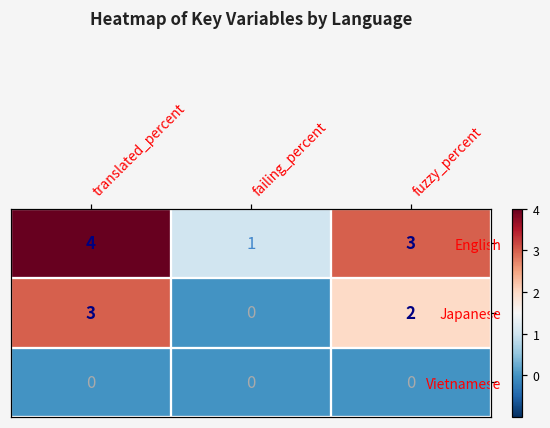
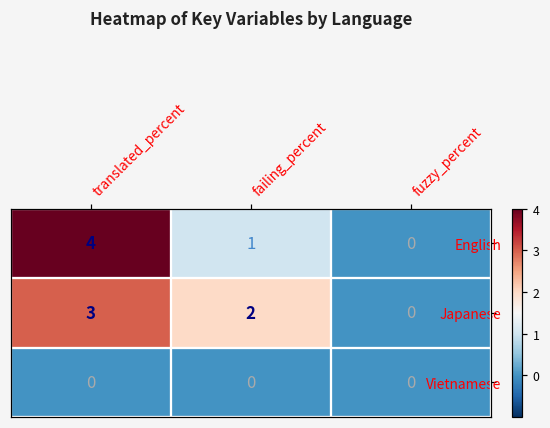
English, fuzzy_percent: 3 -> 0
Japanese, failing_percent: 0 -> 2
Japanese, fuzzy_percent: 2 -> 0
